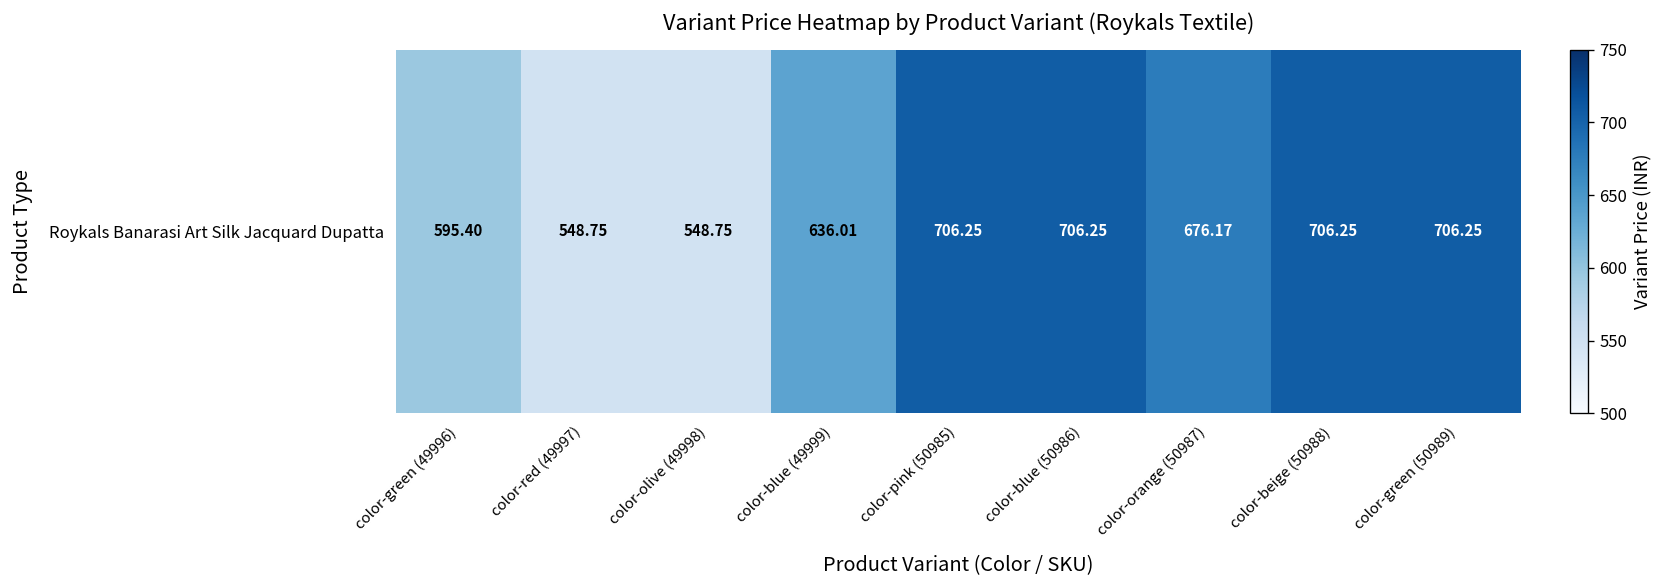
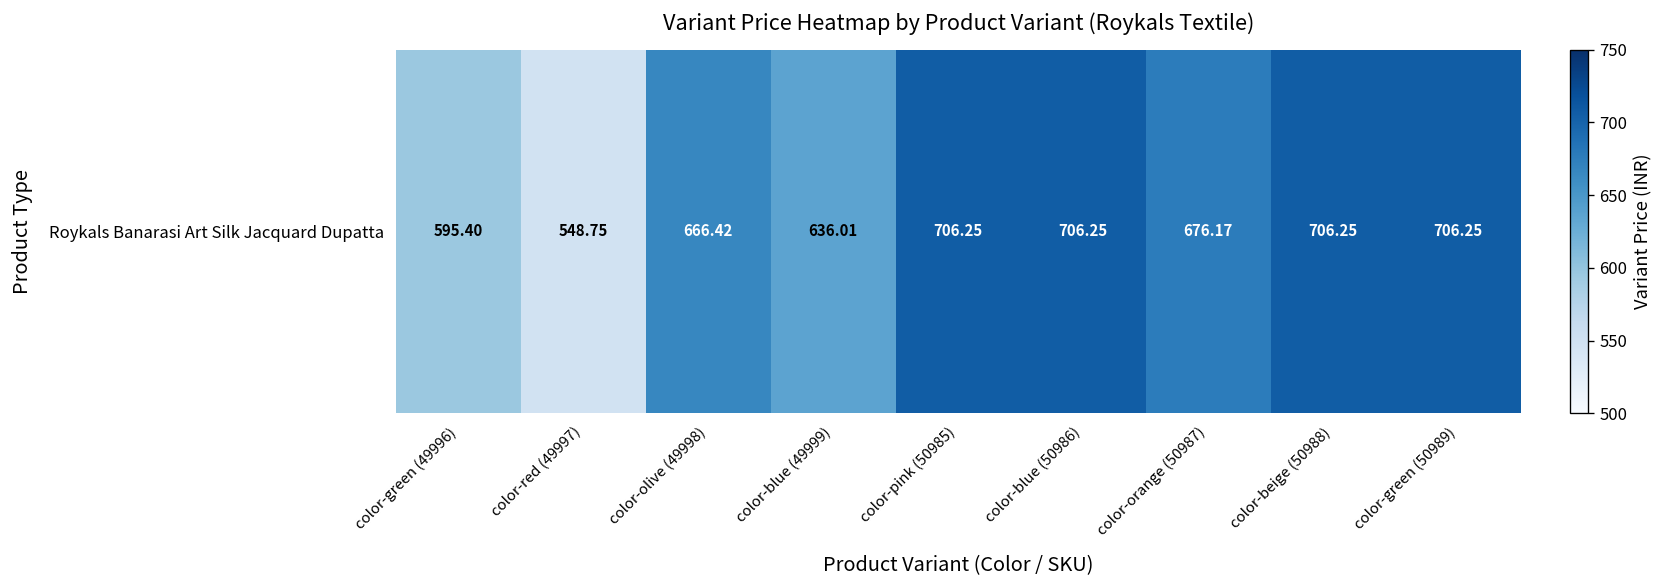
Roykals Banarasi Art Silk Jacquard Dupatta, color-olive (49998): 548.75 -> 666.42
